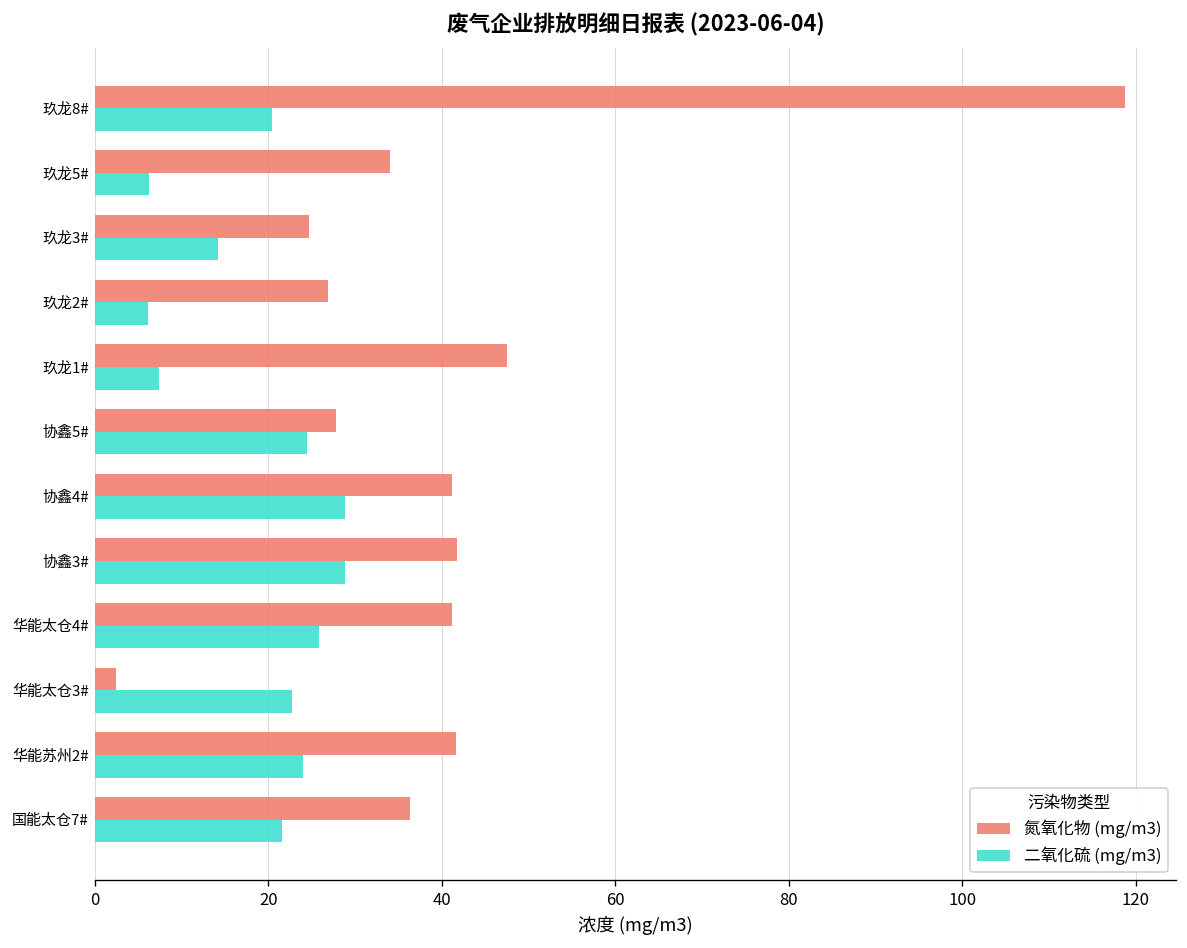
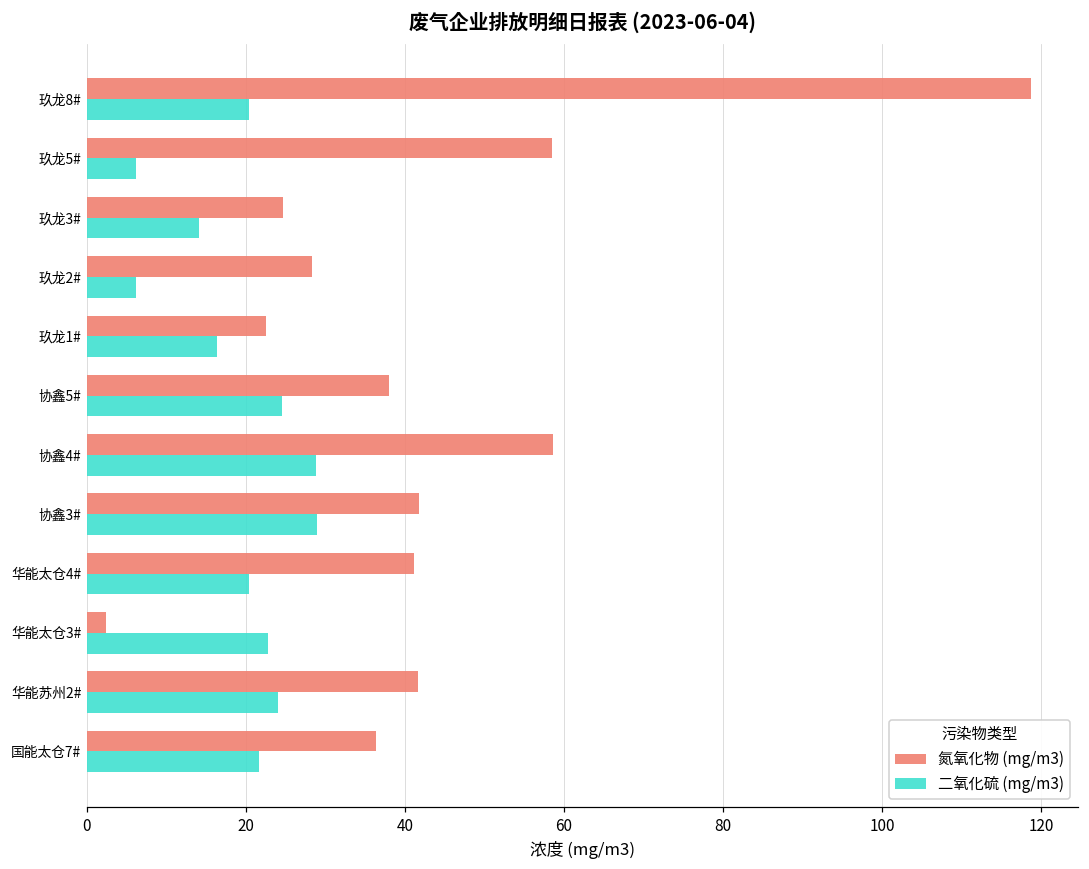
氮氧化物 (mg/m3), 玖龙5#: 34 -> 58
氮氧化物 (mg/m3), 玖龙2#: 27 -> 28
氮氧化物 (mg/m3), 玖龙1#: 47 -> 22
二氧化硫 (mg/m3), 玖龙1#: 7 -> 16
氮氧化物 (mg/m3), 协鑫5#: 28 -> 38
氮氧化物 (mg/m3), 协鑫4#: 41 -> 59
二氧化硫 (mg/m3), 华能太仓4#: 26 -> 20
